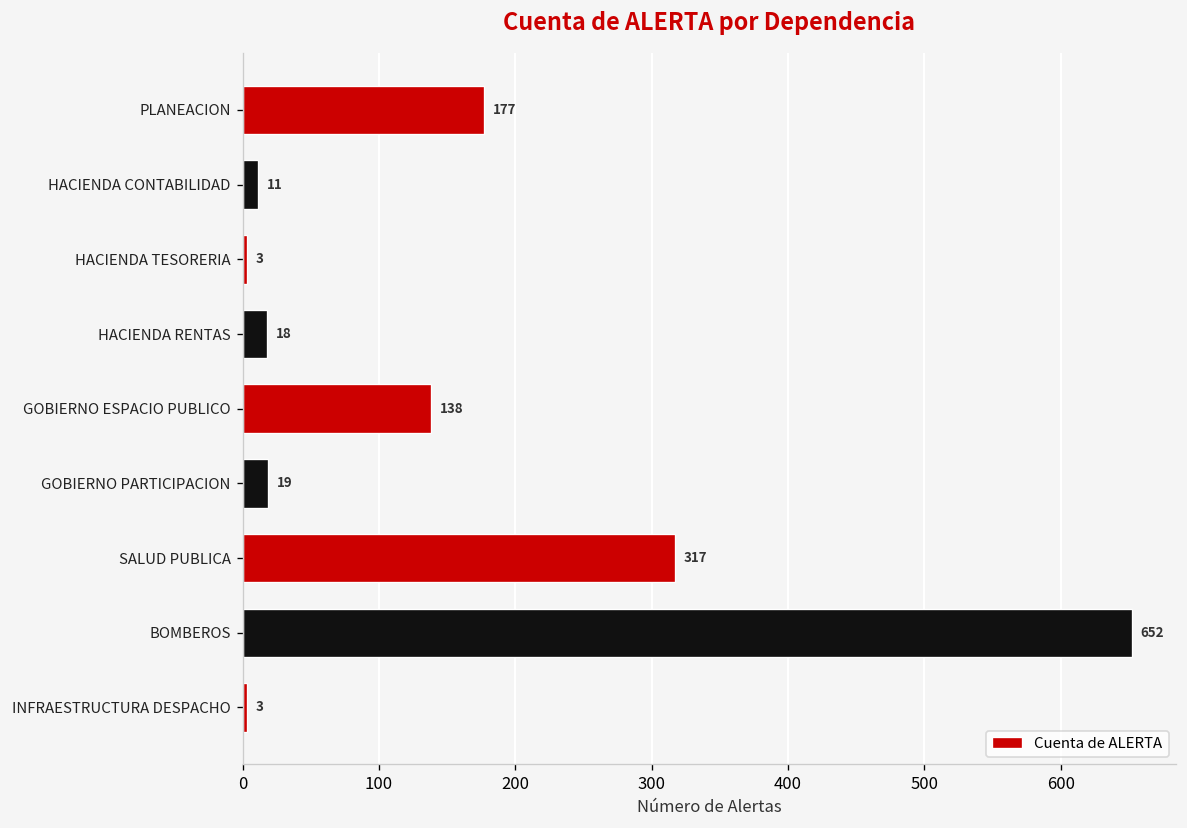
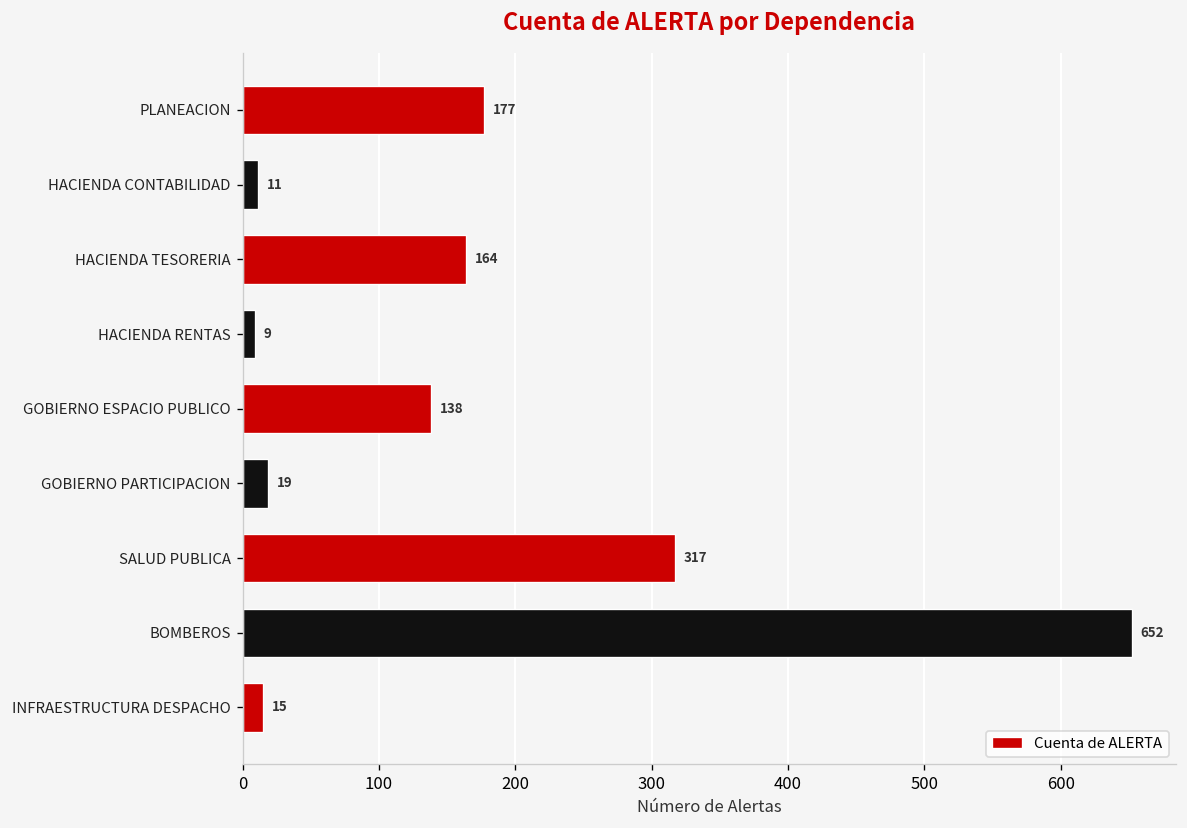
HACIENDA TESORERIA: 3 -> 164
HACIENDA RENTAS: 18 -> 9
INFRAESTRUCTURA DESPACHO: 3 -> 15
